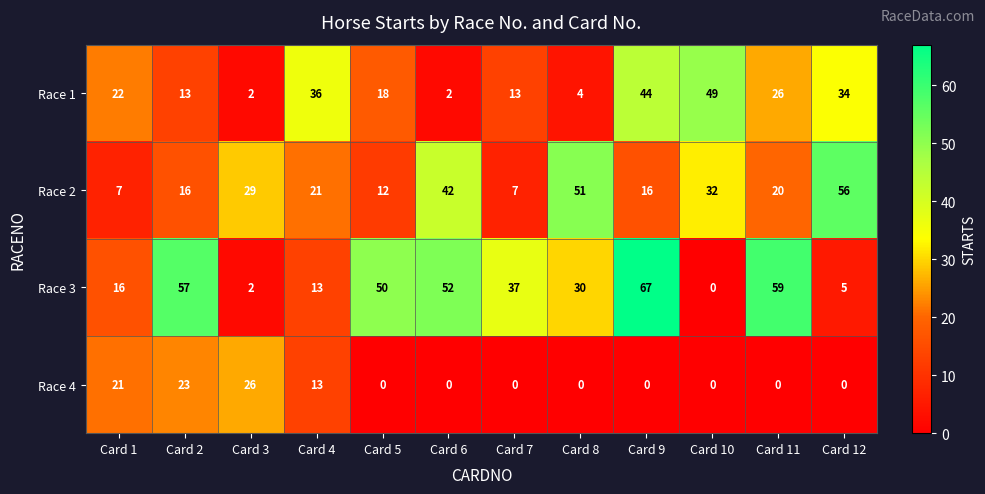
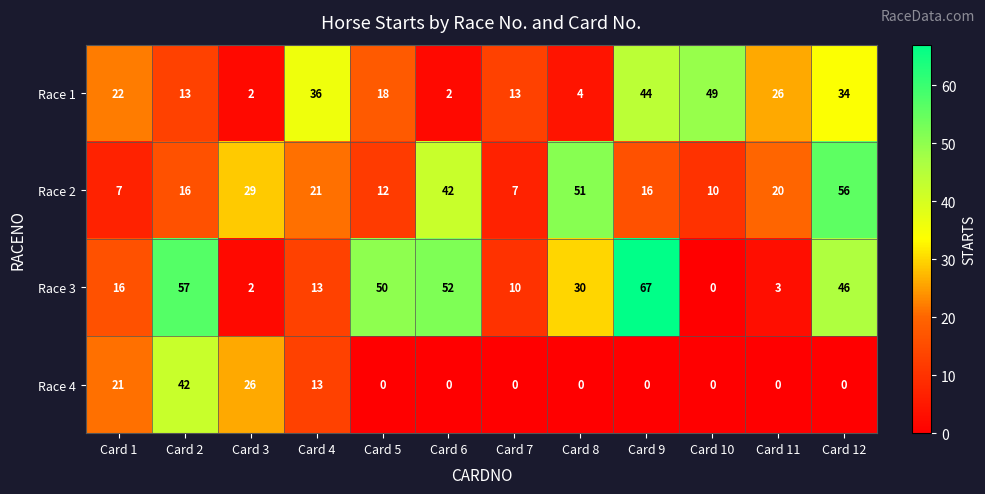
Race 2, Card 10: 32 -> 10
Race 3, Card 7: 37 -> 10
Race 3, Card 11: 59 -> 3
Race 3, Card 12: 5 -> 46
Race 4, Card 2: 23 -> 42
